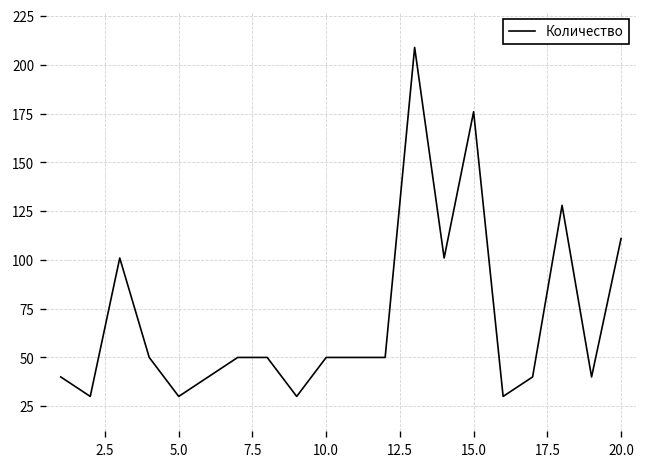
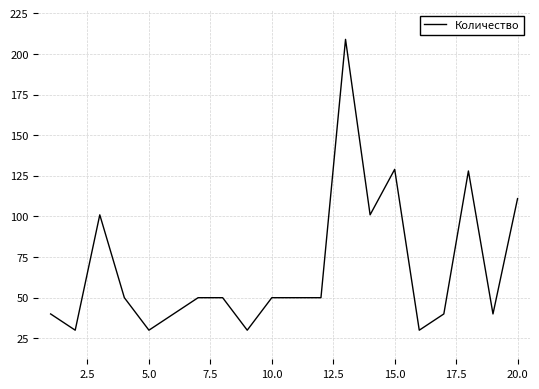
15.0: 176 -> 129
